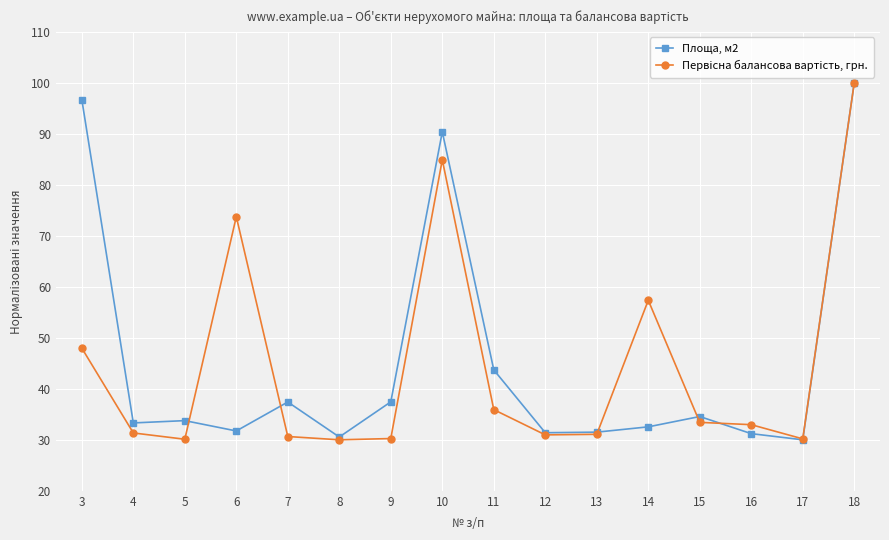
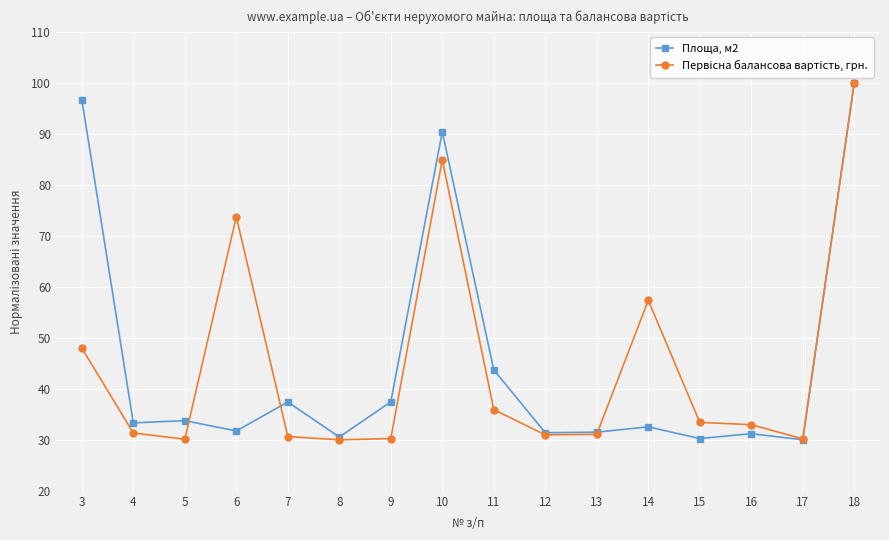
Площа, м2, 15: 35 -> 30
